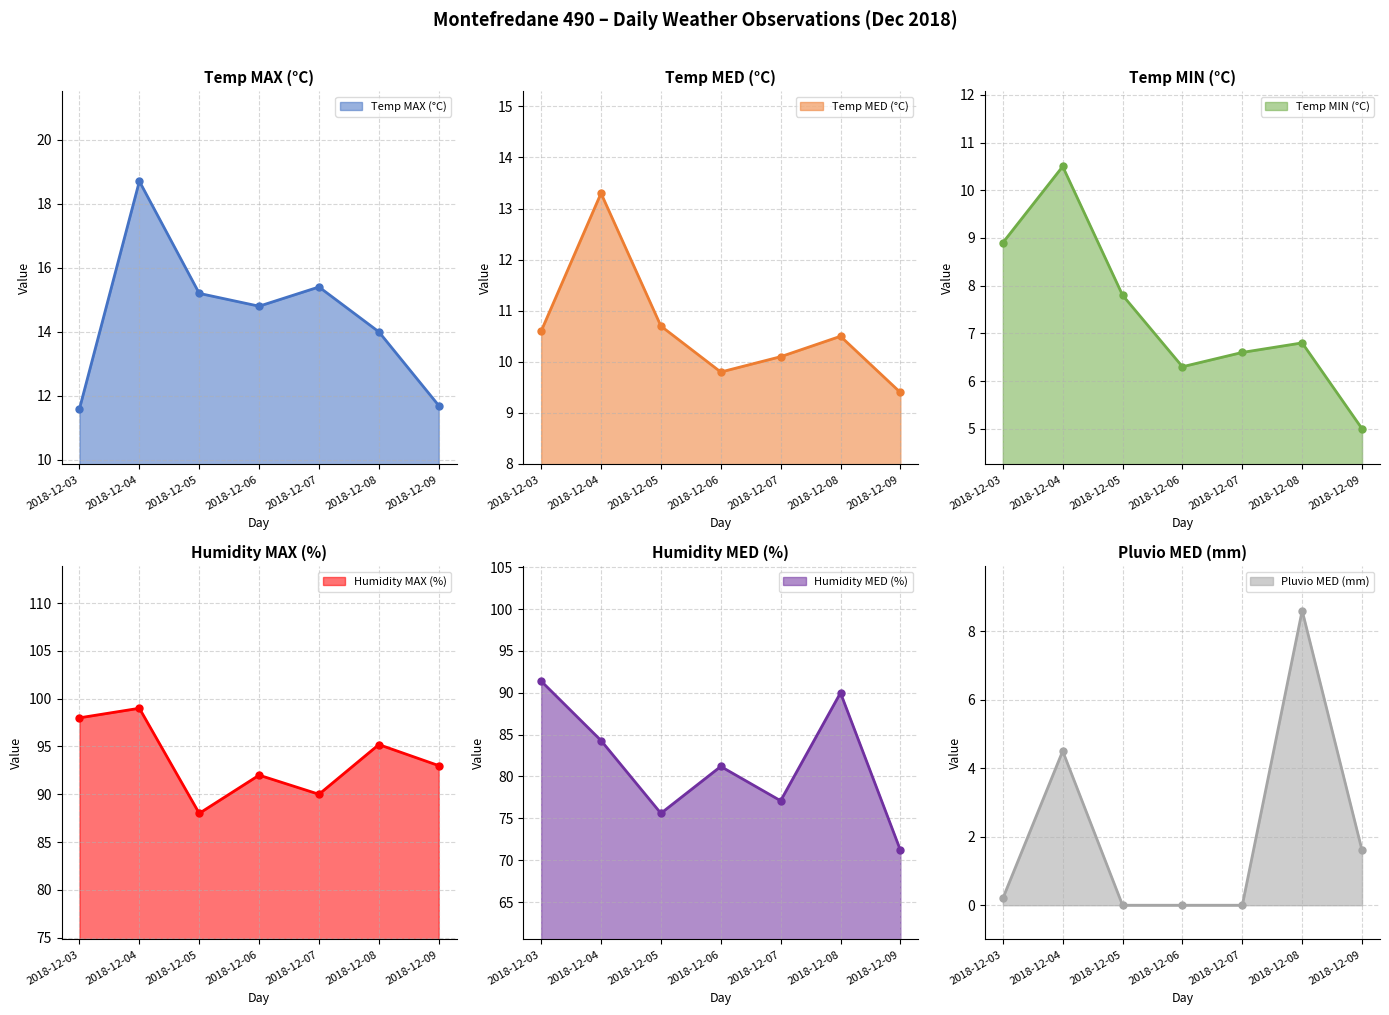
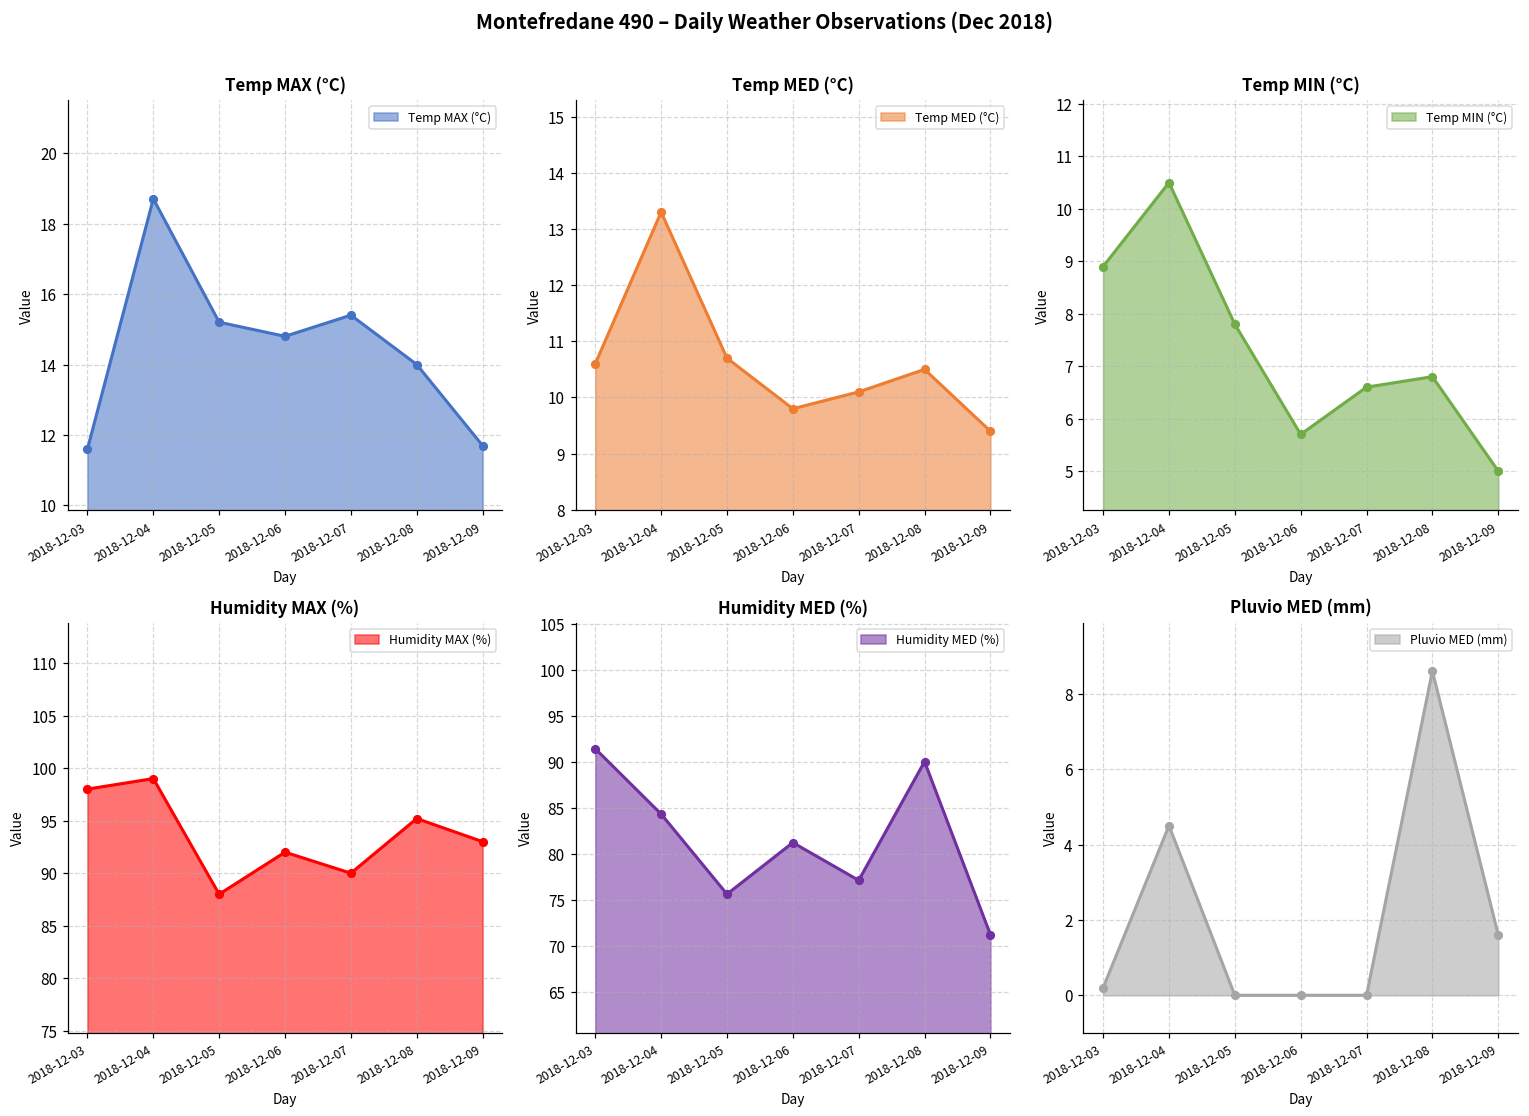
Temp MIN (°C), 2018-12-06: 6.3 -> 5.7
